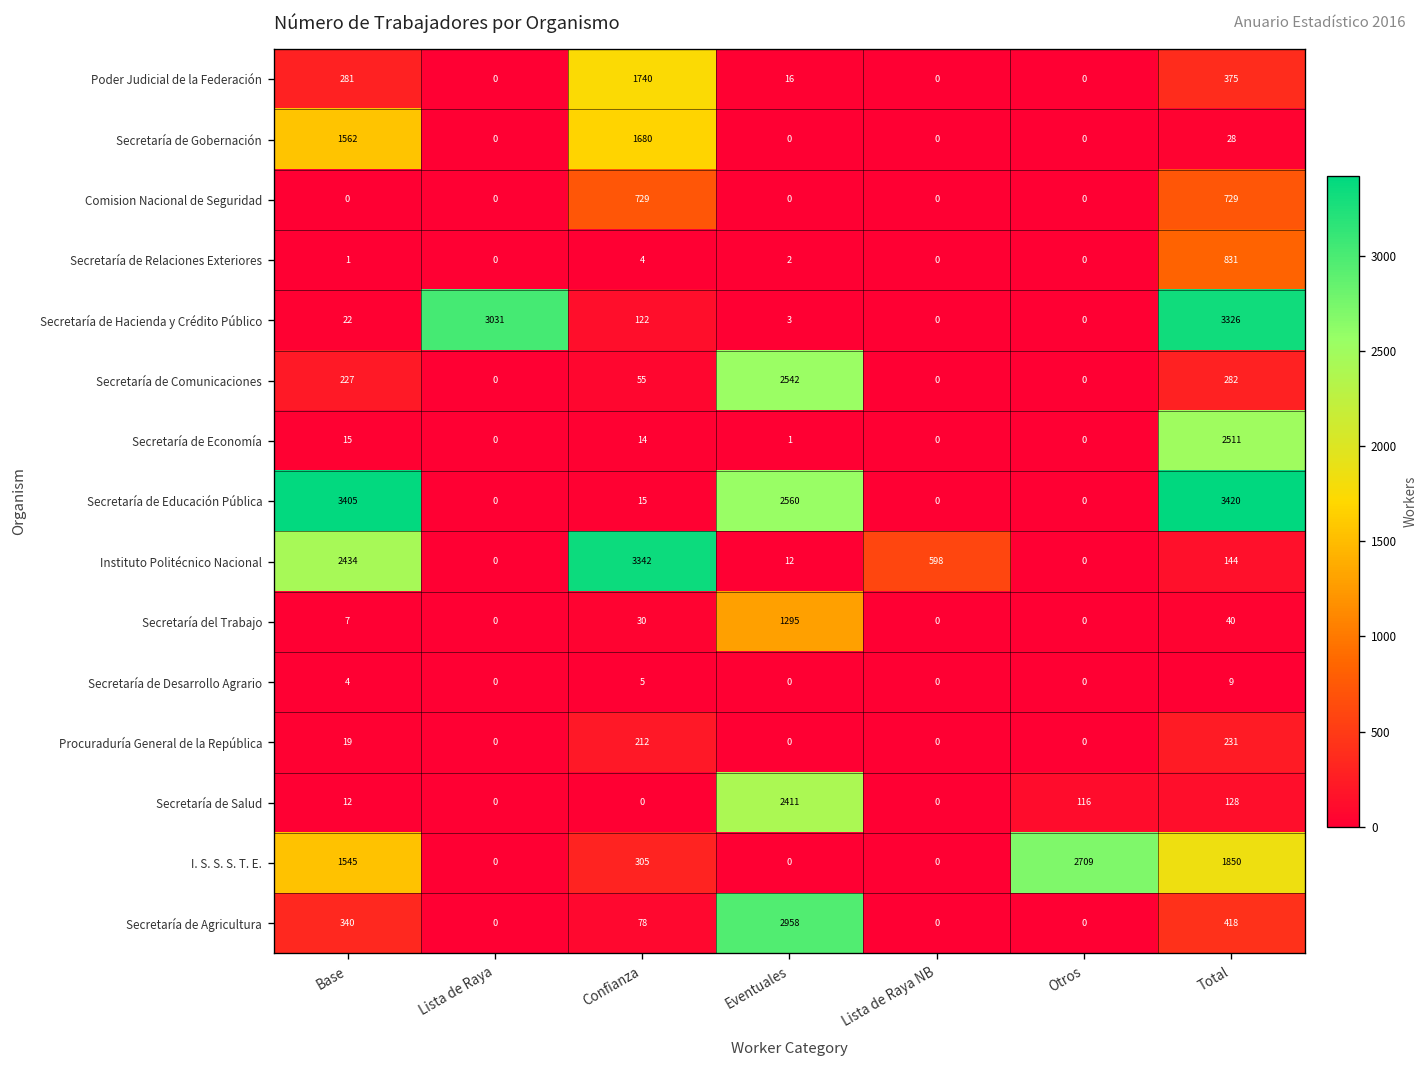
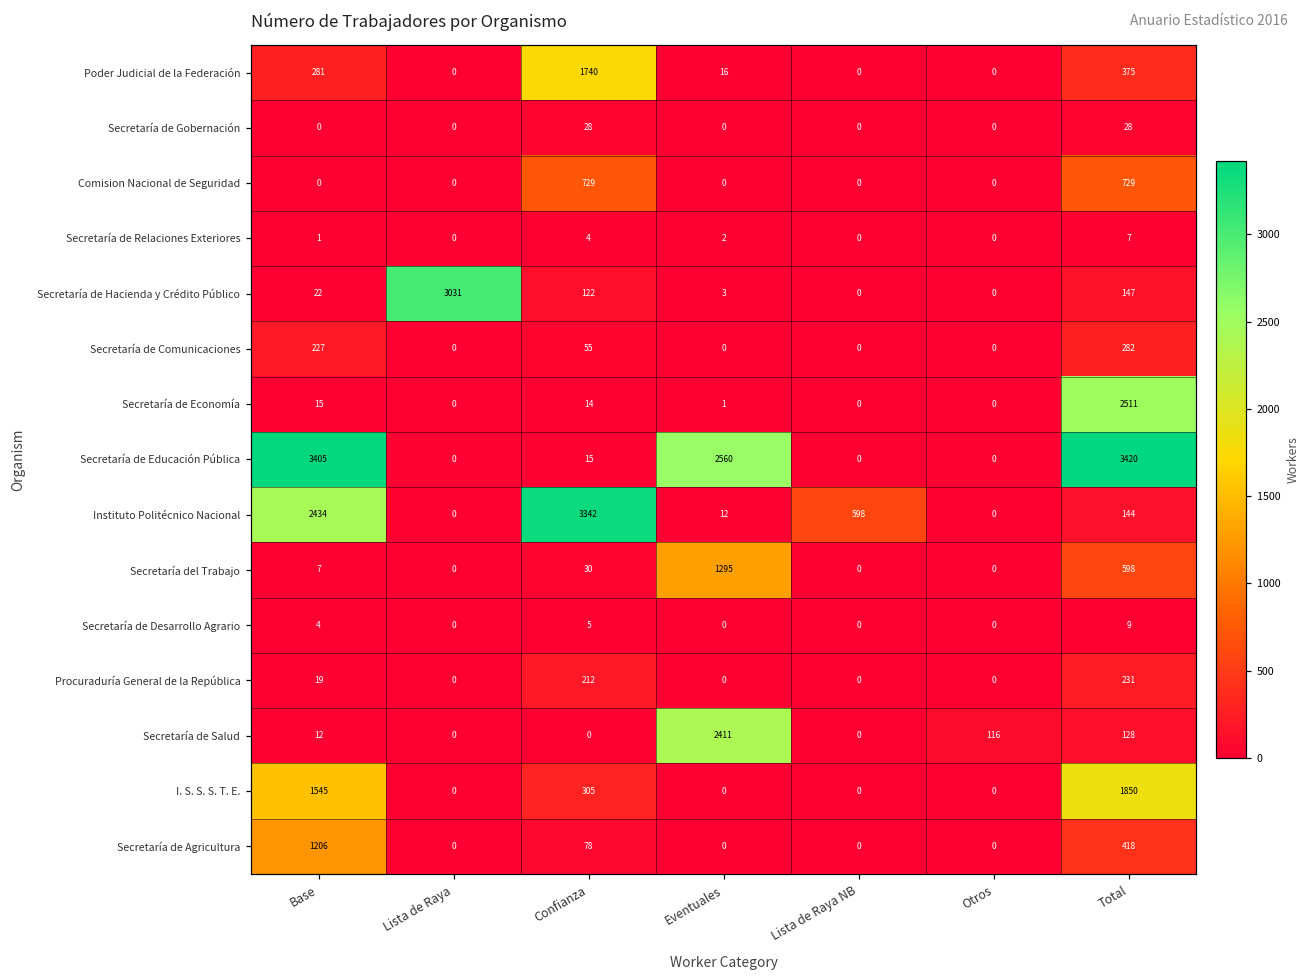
Secretaría de Gobernación, Base: 1562 -> 0
Secretaría de Gobernación, Confianza: 1680 -> 28
Secretaría de Relaciones Exteriores, Total: 831 -> 7
Secretaría de Hacienda y Crédito Público, Total: 3326 -> 147
Secretaría de Comunicaciones, Eventuales: 2542 -> 0
Secretaría del Trabajo, Total: 40 -> 598
I. S. S. S. T. E., Otros: 2709 -> 0
Secretaría de Agricultura, Base: 340 -> 1206
Secretaría de Agricultura, Eventuales: 2958 -> 0
